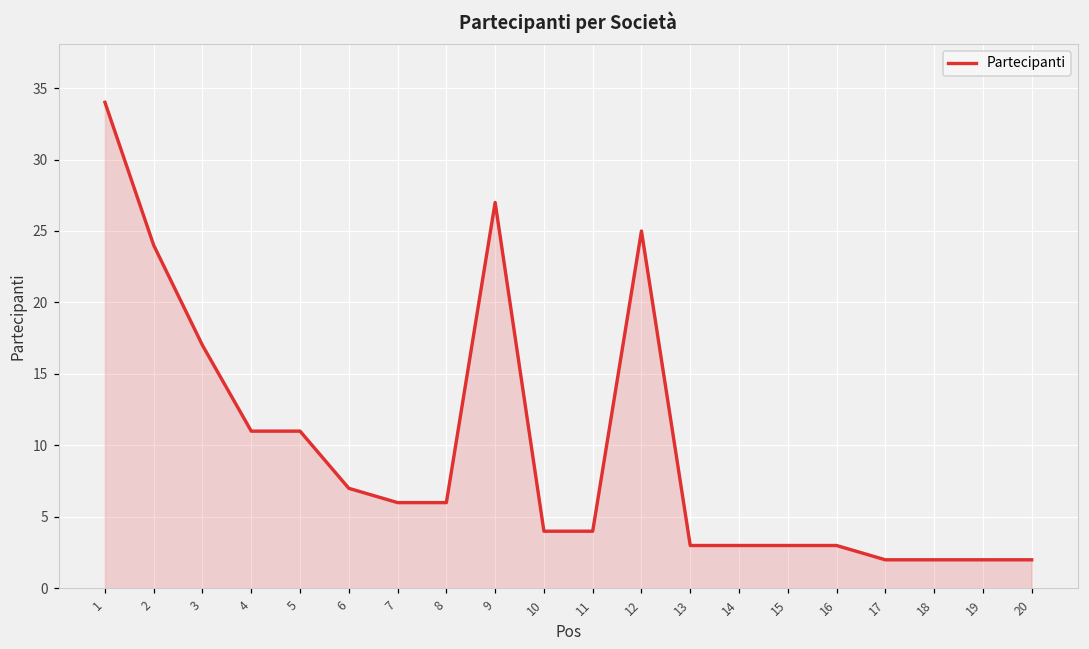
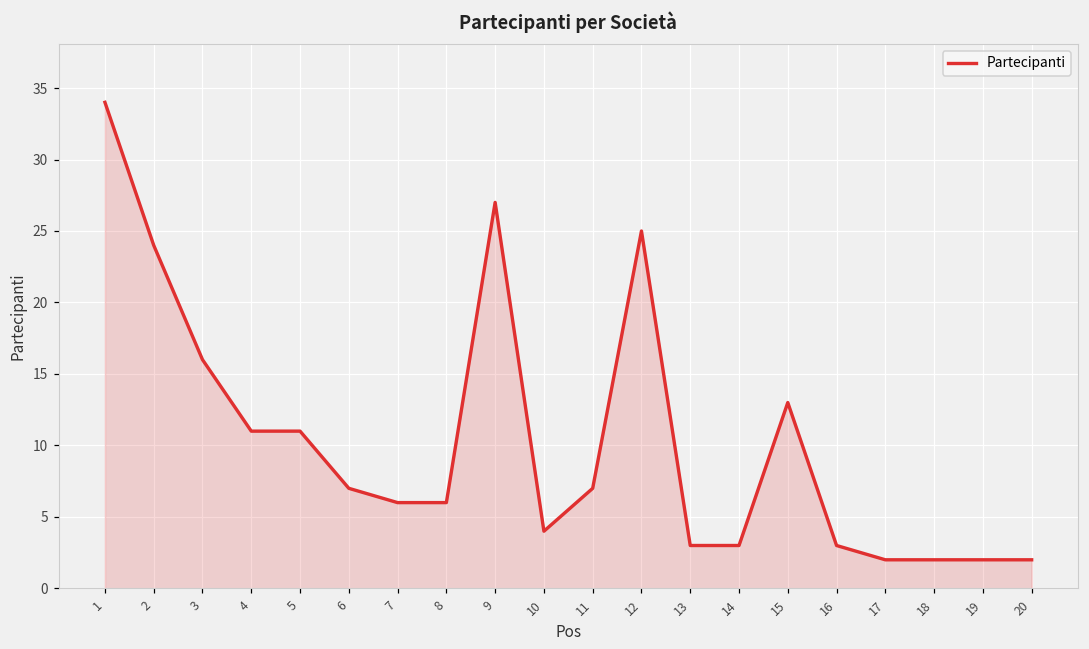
3: 17 -> 16
11: 4 -> 7
15: 3 -> 13
